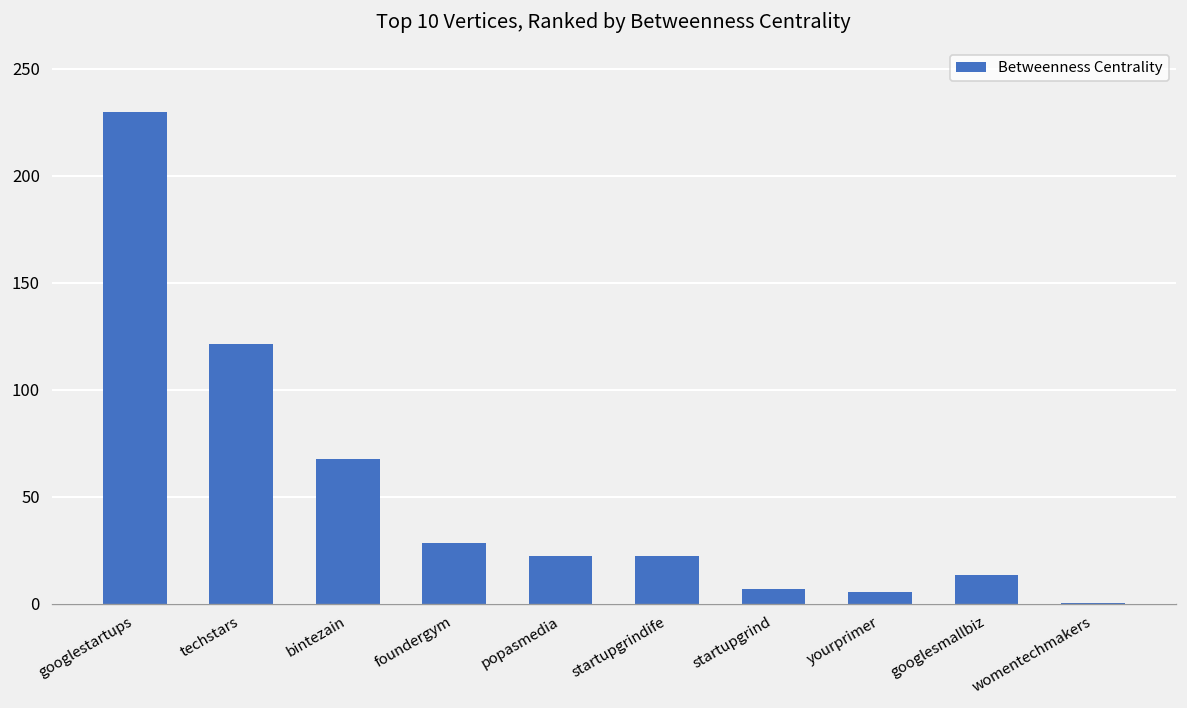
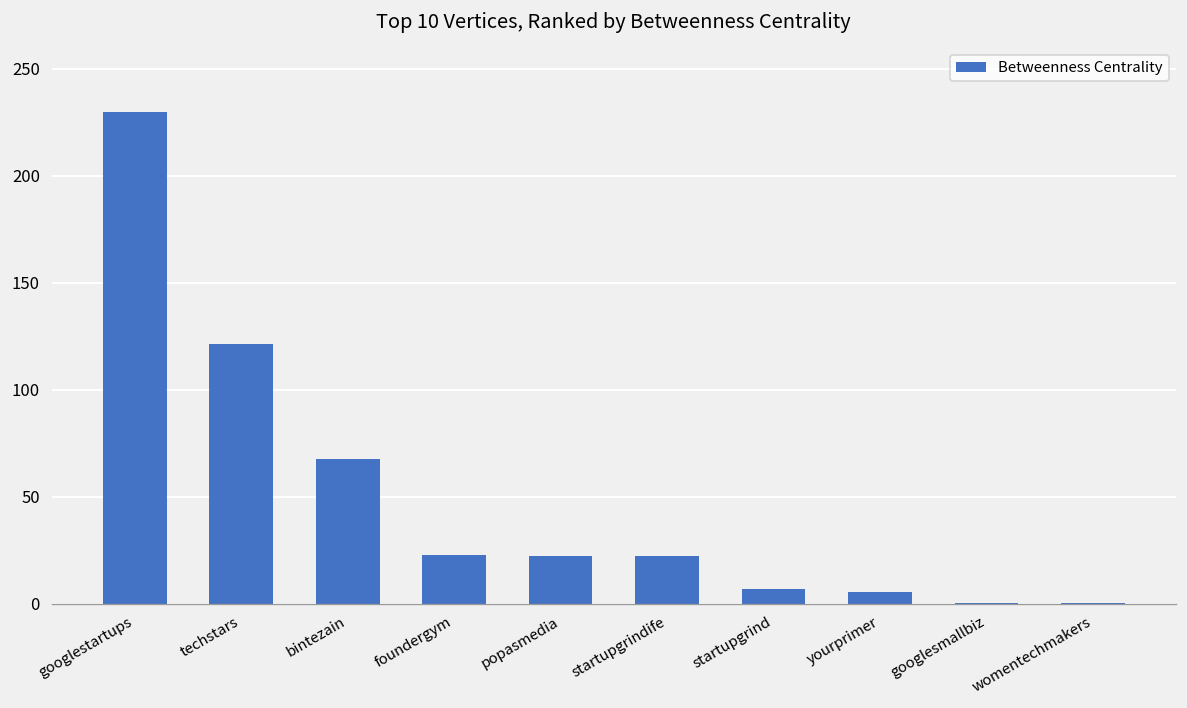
foundergym: 28 -> 23
googlesmallbiz: 13 -> 0
